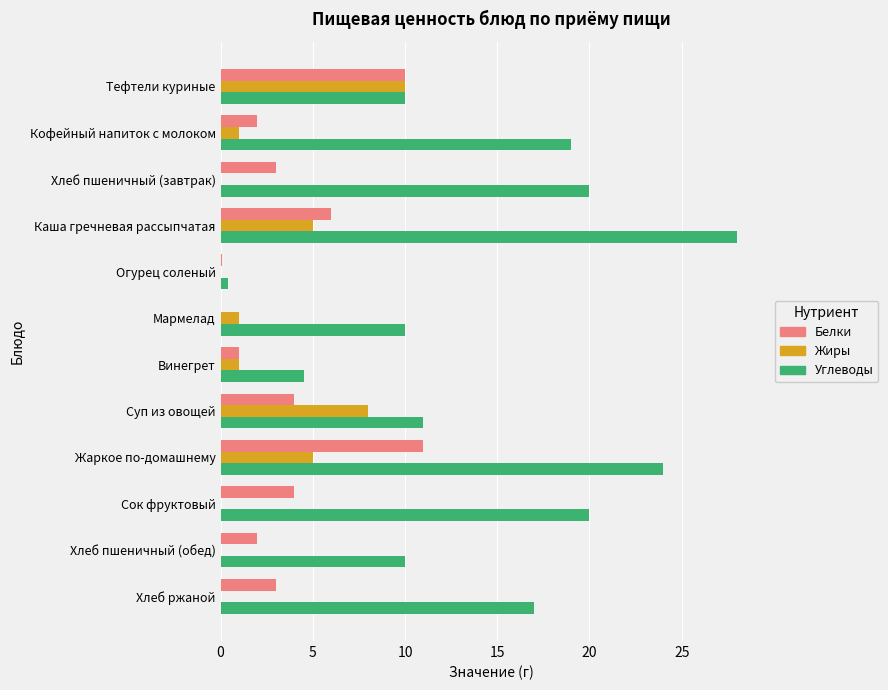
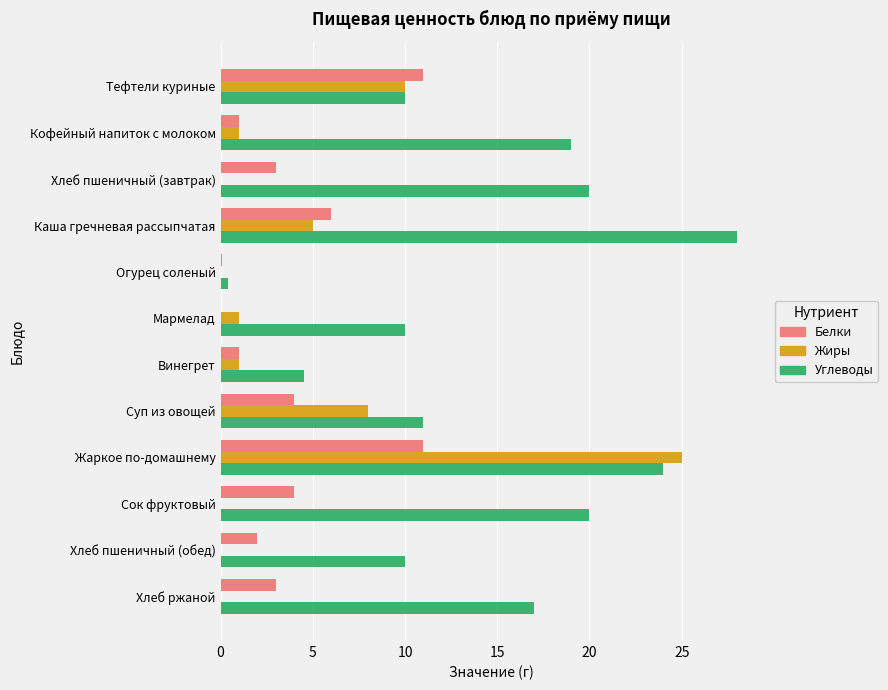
Белки, Тефтели куриные: 10 -> 11
Белки, Кофейный напиток с молоком: 2 -> 1
Жиры, Жаркое по-домашнему: 5 -> 25
